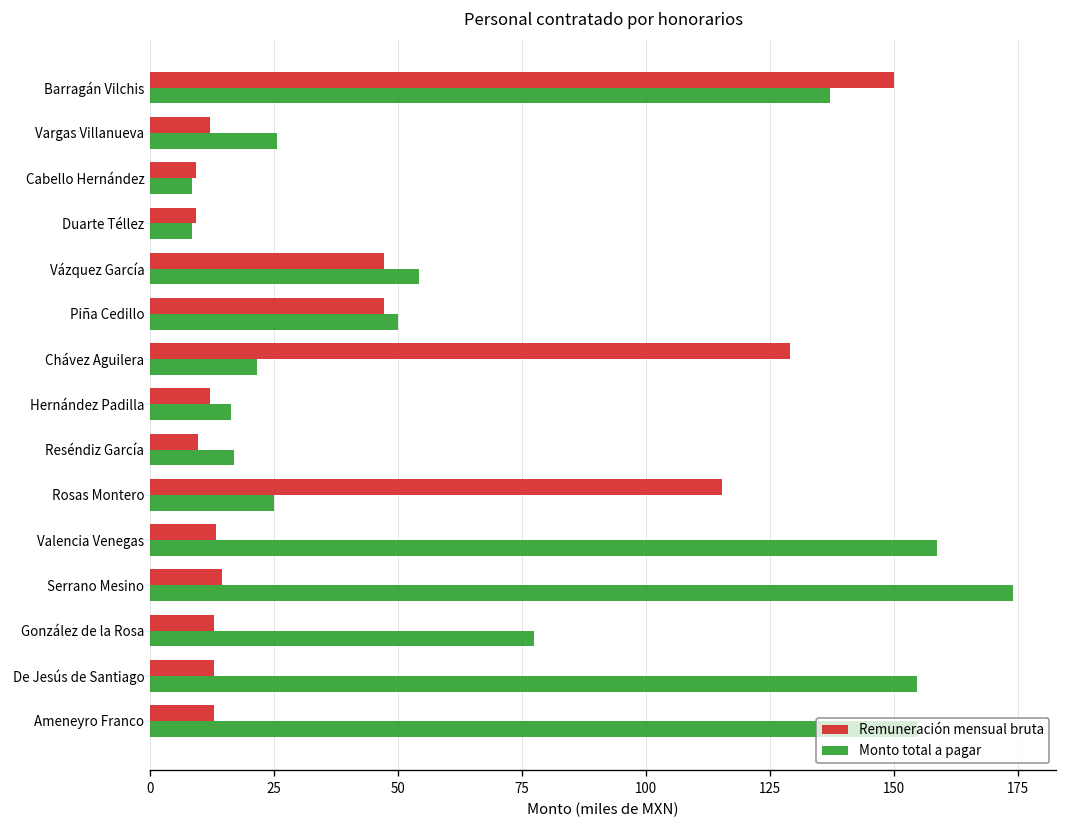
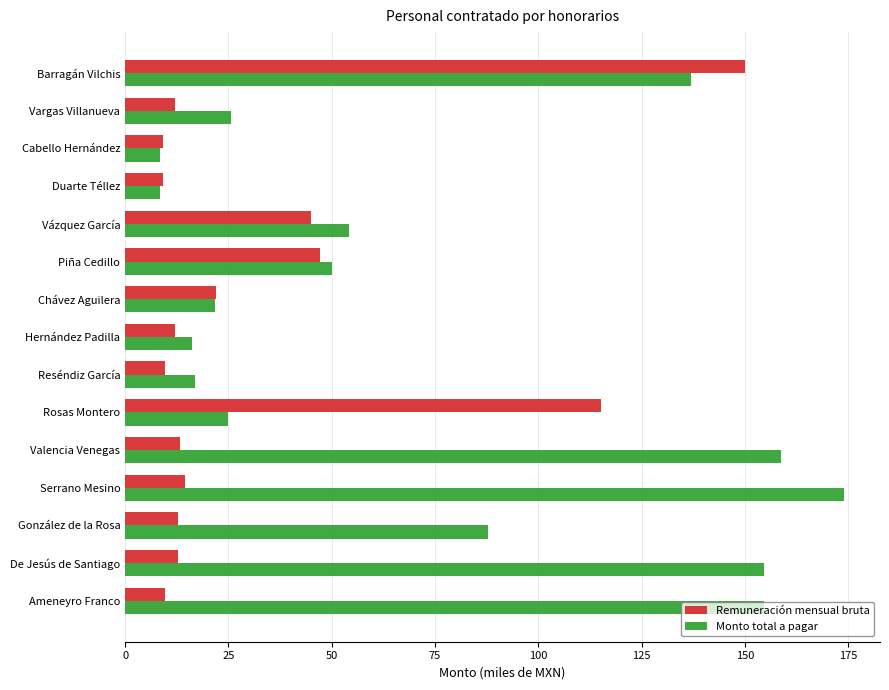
Remuneración mensual bruta, Vázquez García: 47 -> 45
Remuneración mensual bruta, Chávez Aguilera: 129 -> 22
Monto total a pagar, González de la Rosa: 77 -> 88
Remuneración mensual bruta, Ameneyro Franco: 13 -> 10
